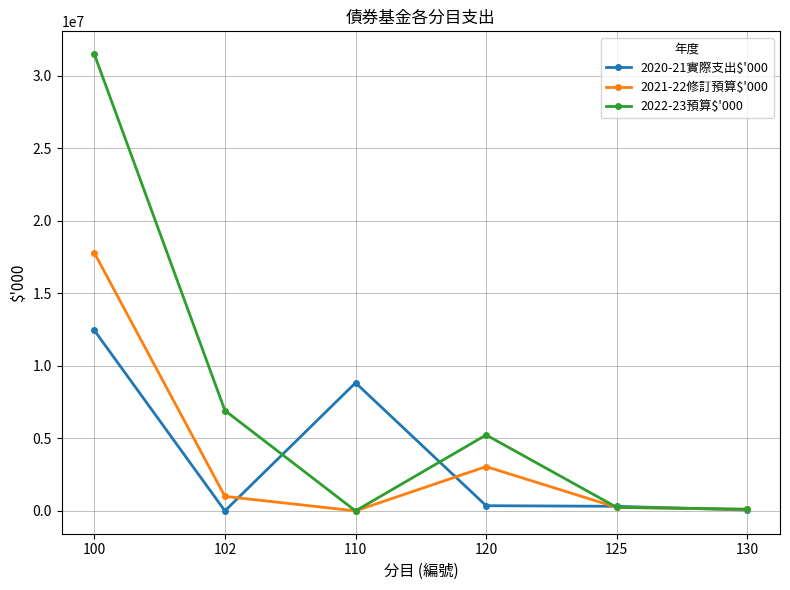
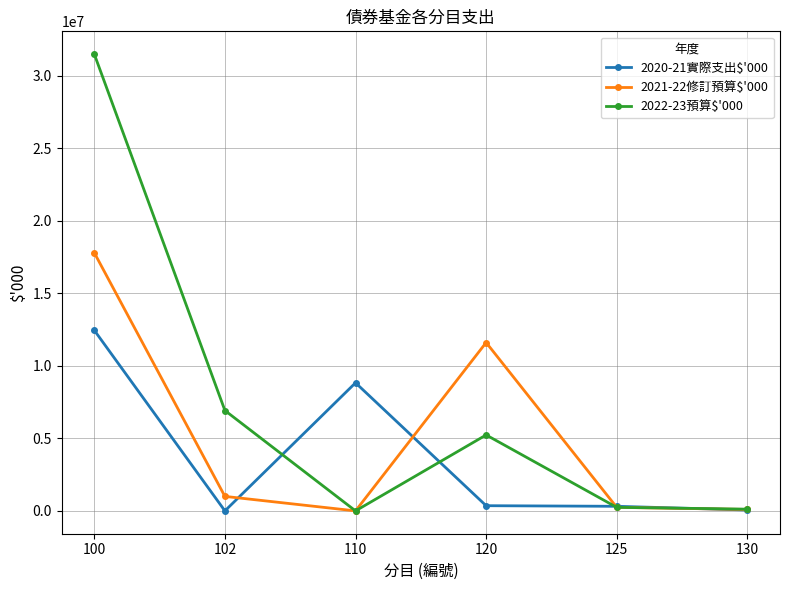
2021-22修訂預算$'000, 120: 3100000 -> 11600000
